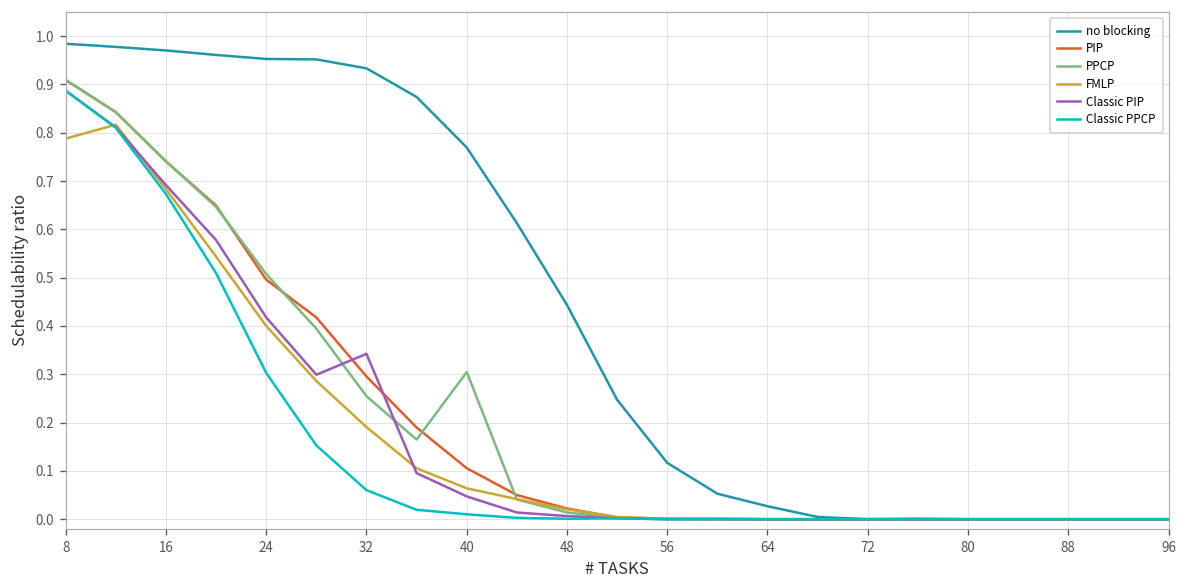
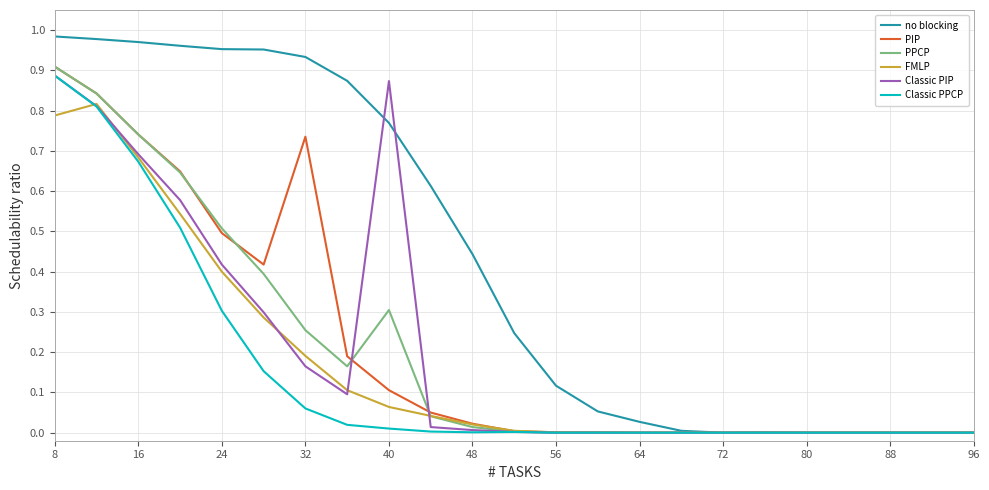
PIP, 32: 0.30 -> 0.74
Classic PIP, 32: 0.34 -> 0.16
Classic PIP, 40: 0.05 -> 0.87
